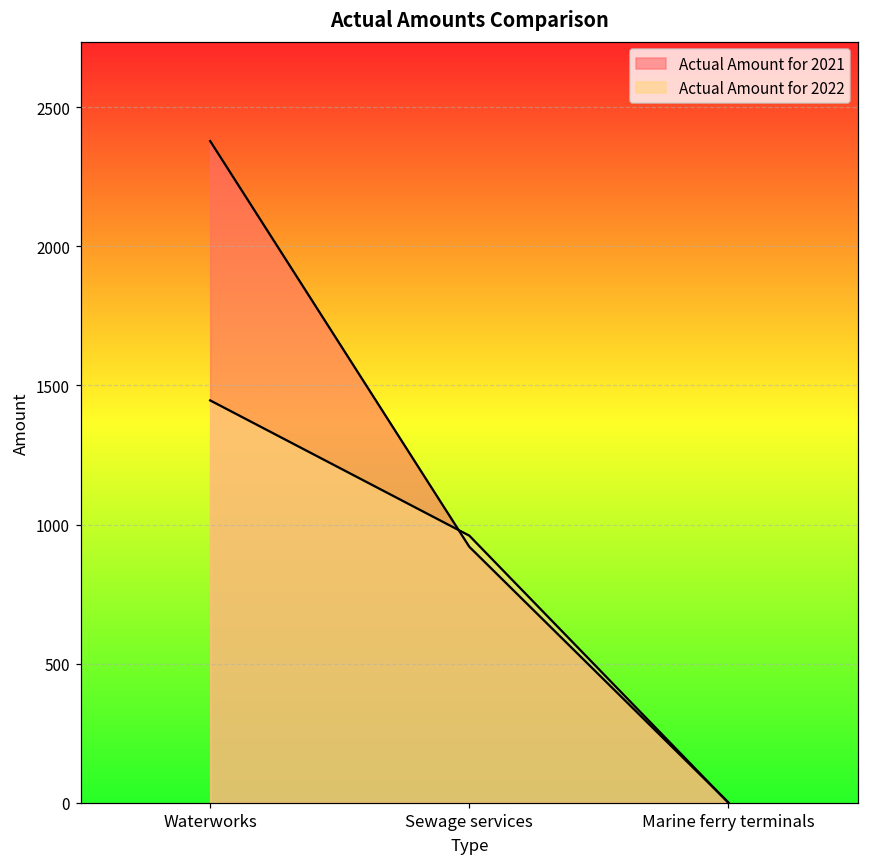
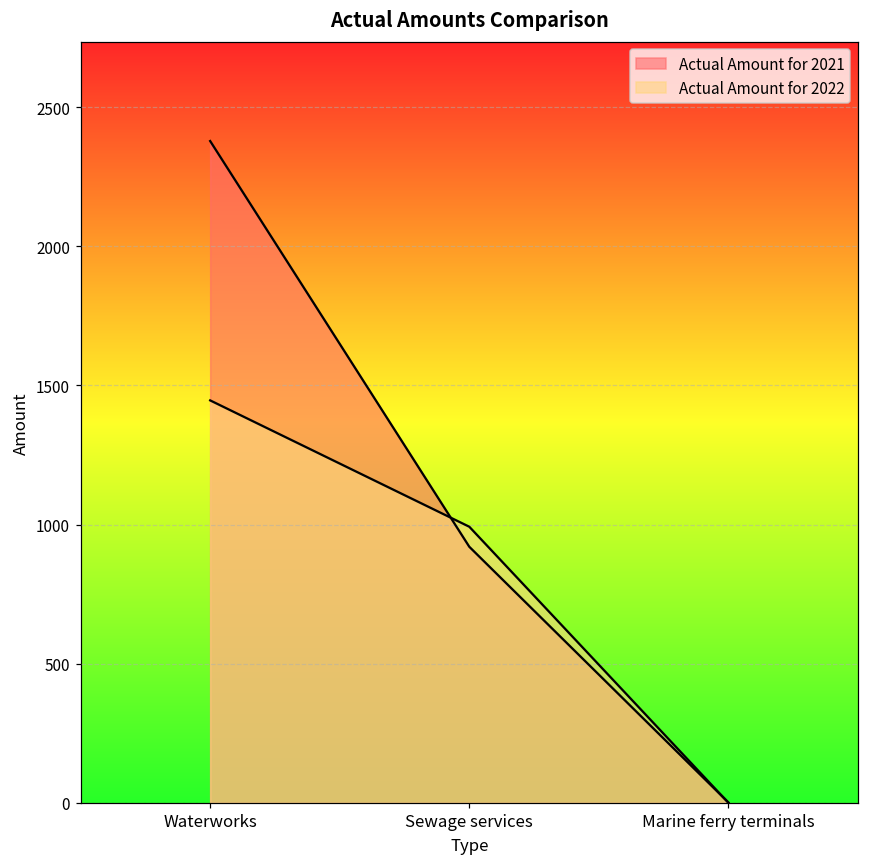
Actual Amount for 2022, Sewage services: 960 -> 990
